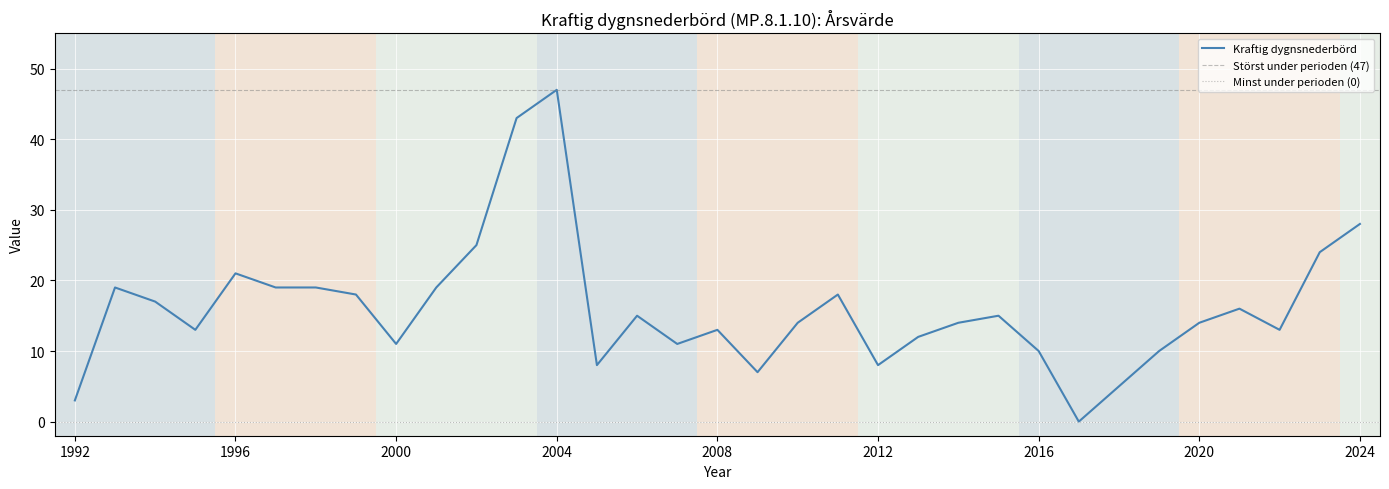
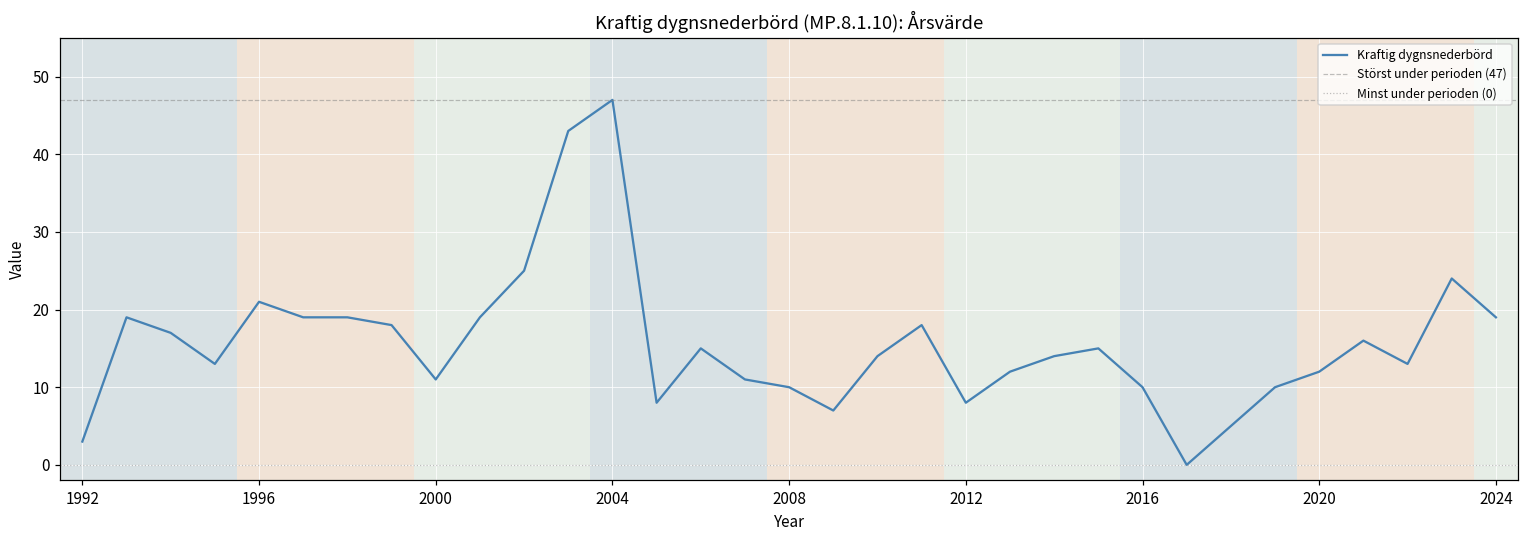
2008: 13 -> 10
2020: 14 -> 12
2024: 28 -> 19
